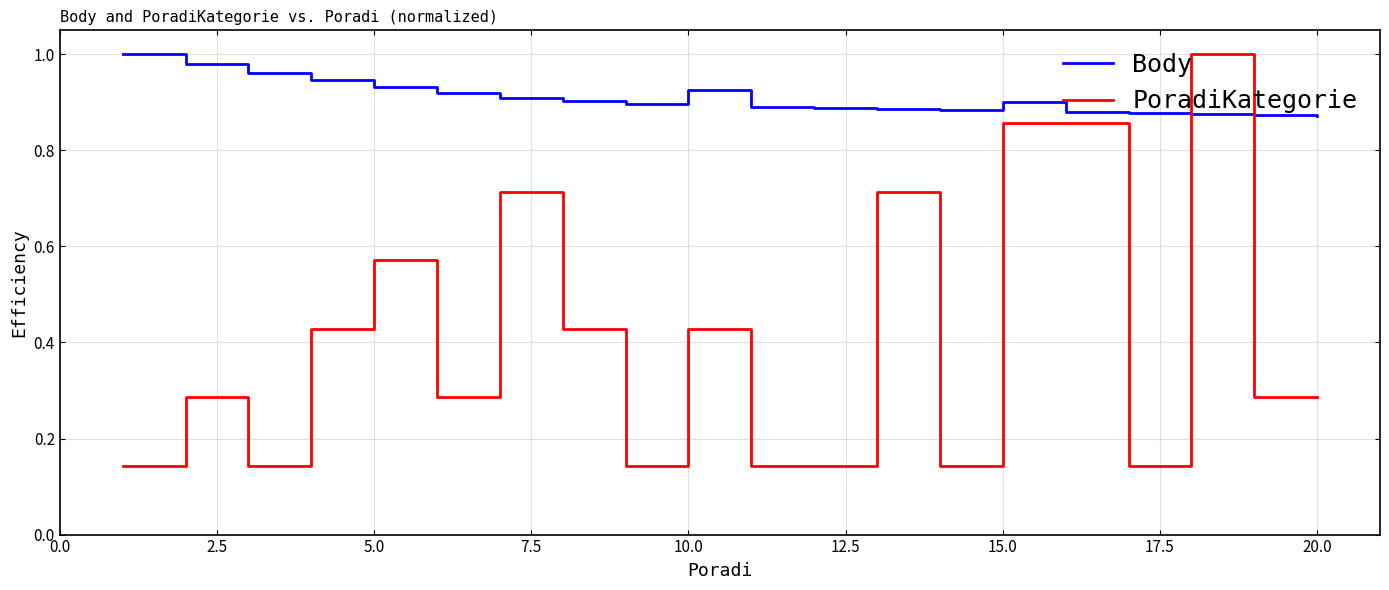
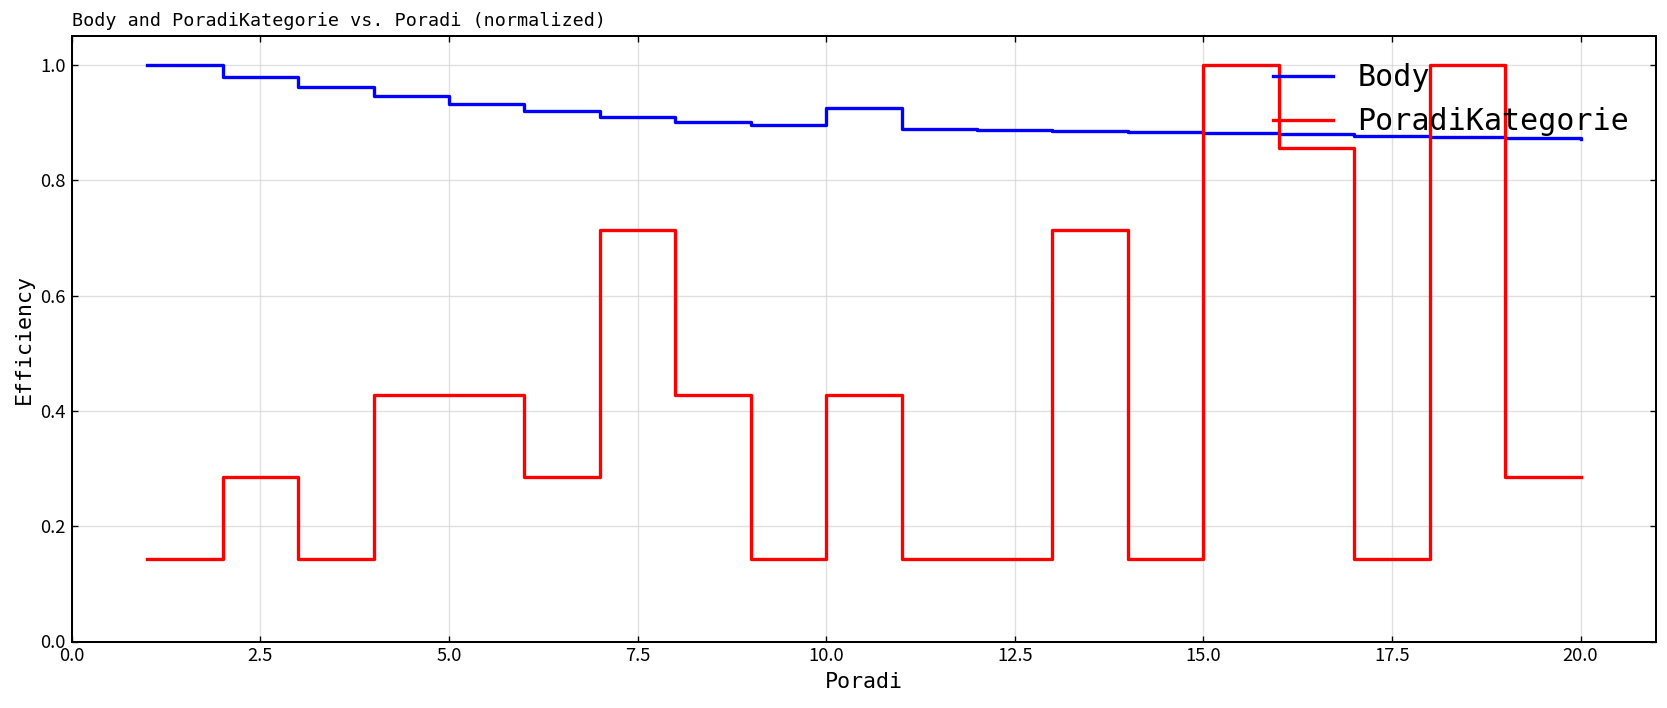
PoradiKategorie, 5.0: 0.57 -> 0.43
Body, 15.0: 0.90 -> 0.88
PoradiKategorie, 15.0: 0.86 -> 1.00
